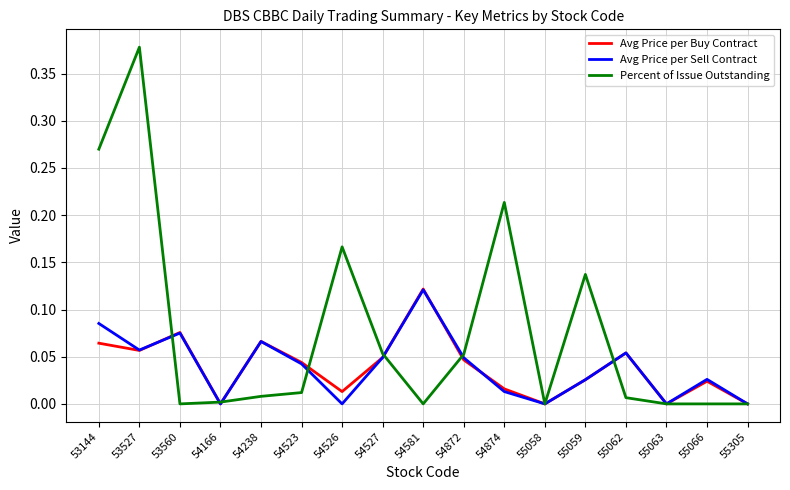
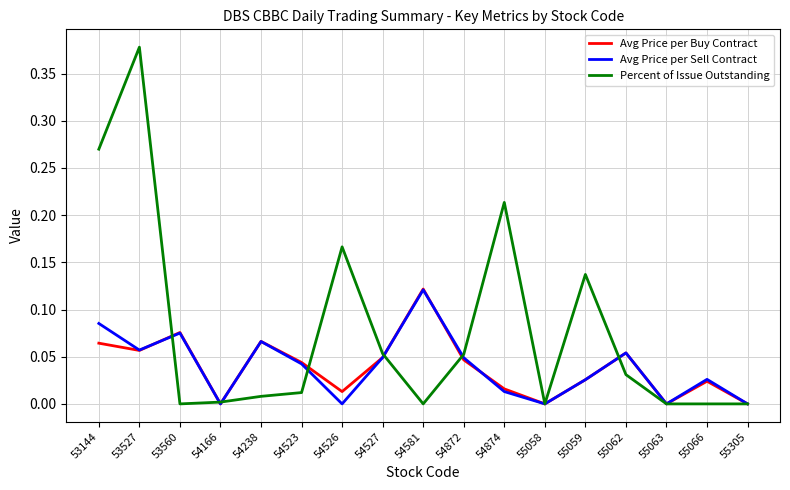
Percent of Issue Outstanding, 55062: 0.01 -> 0.03
